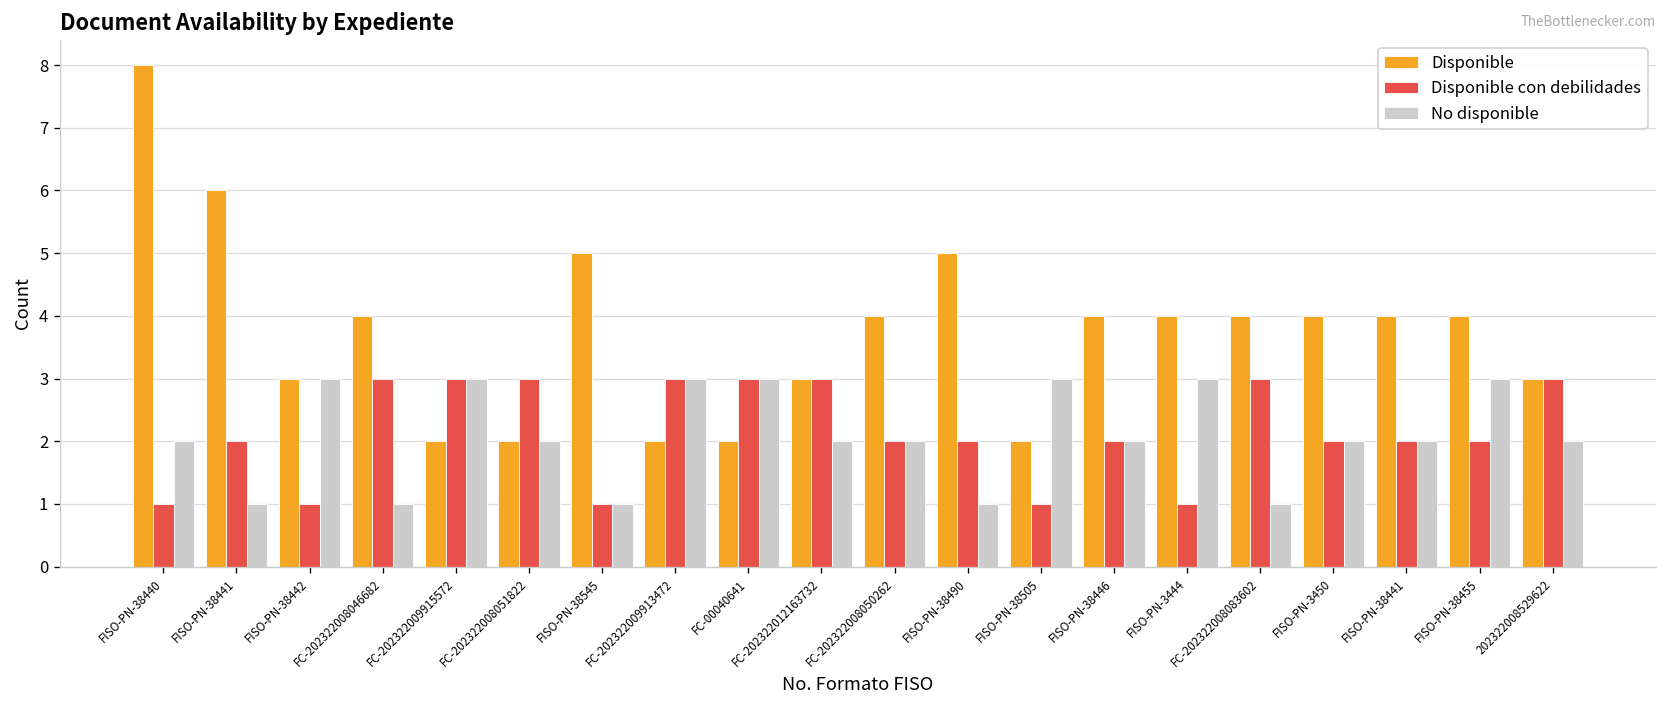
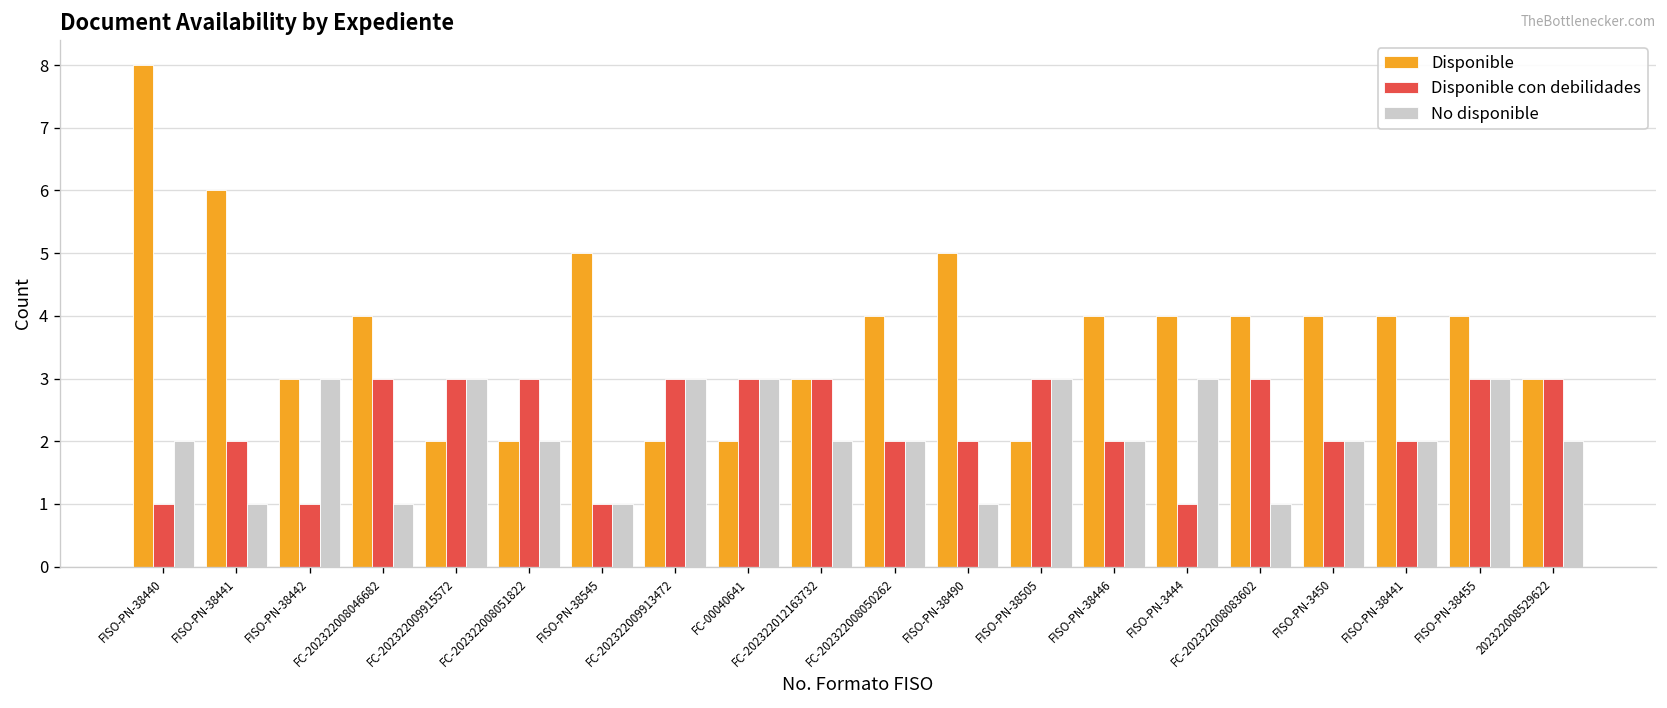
Disponible con debilidades, FISO-PN-38505: 1 -> 3
Disponible con debilidades, FISO-PN-38455: 2 -> 3
